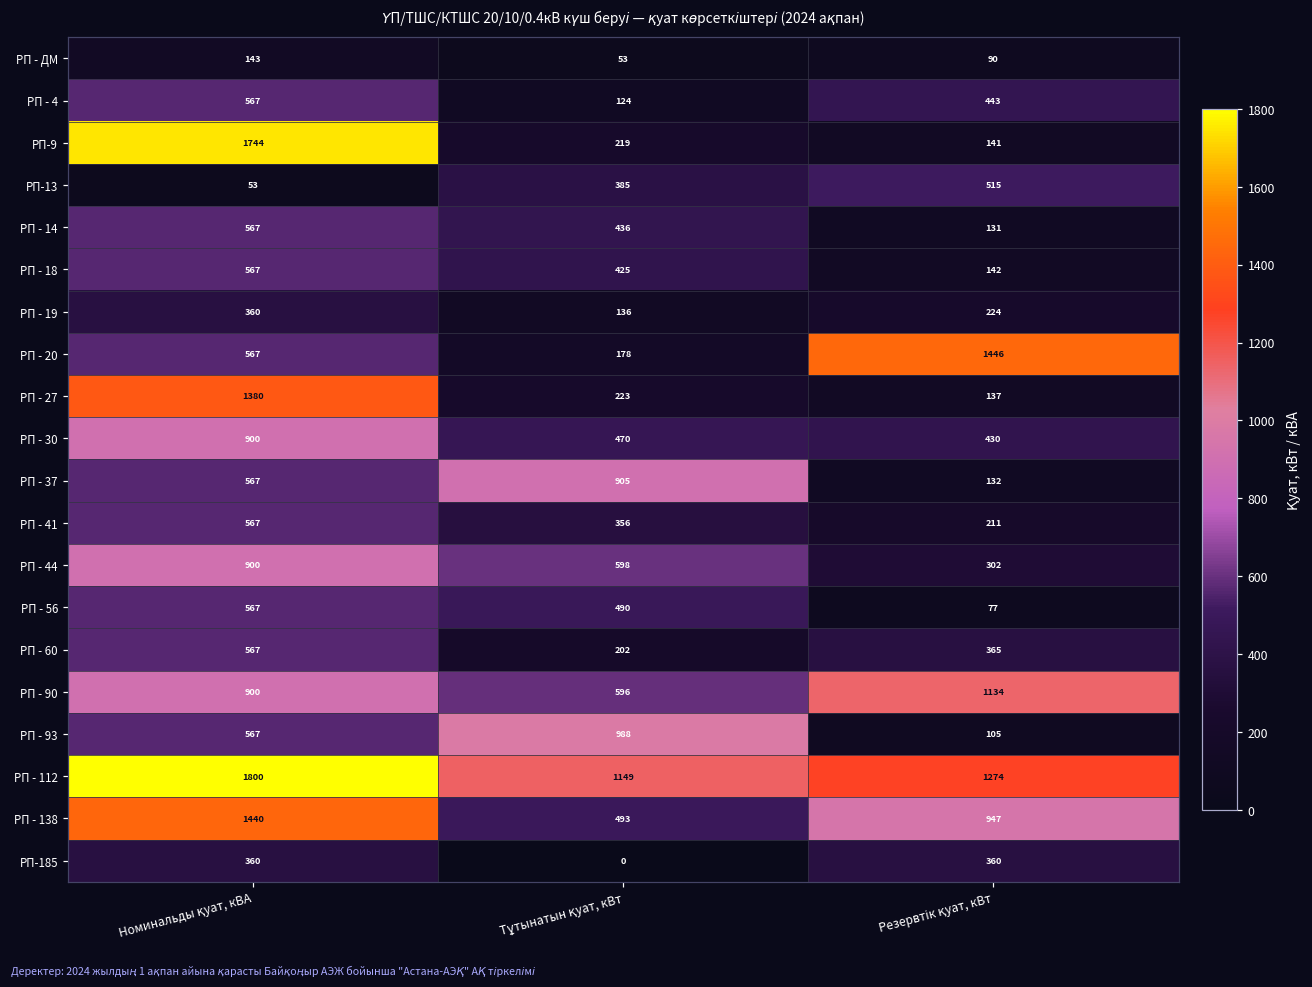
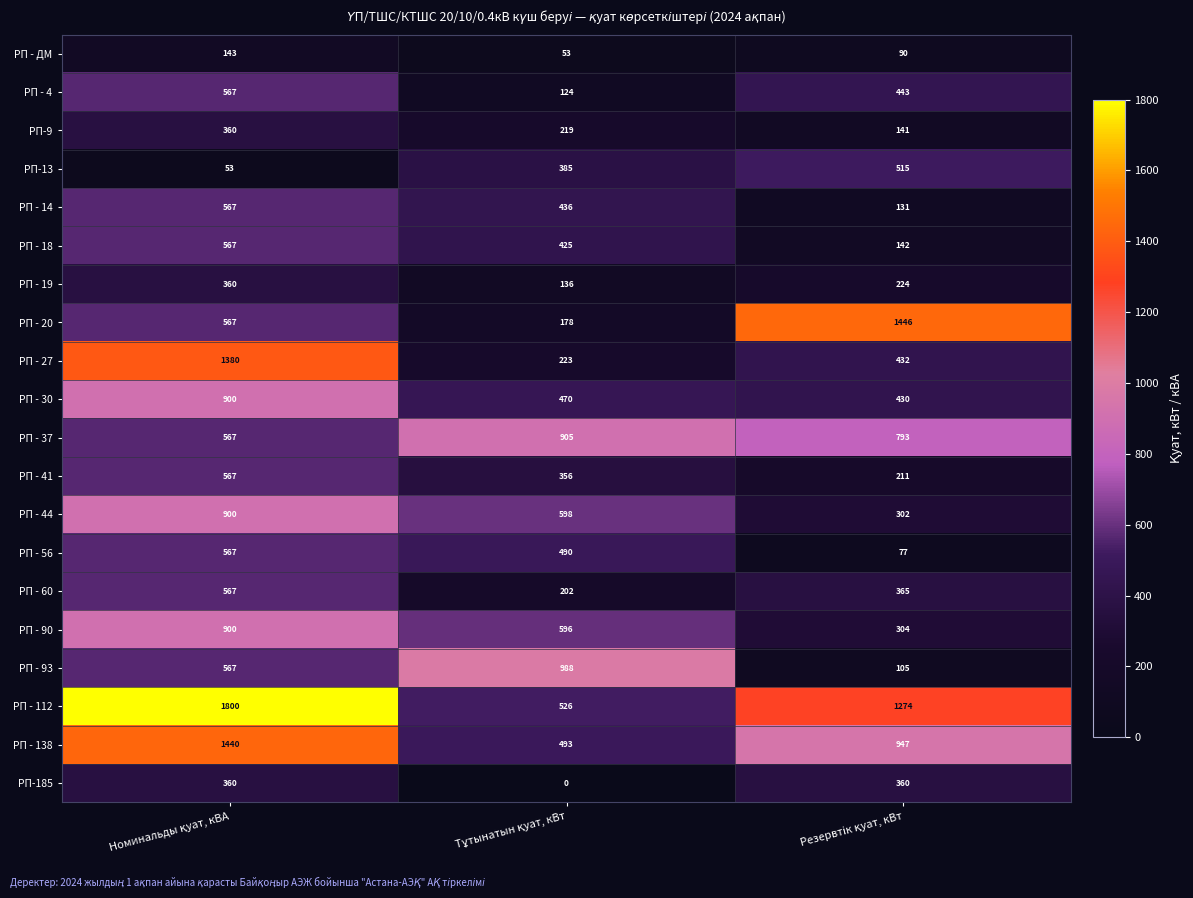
РП-9, Номинальды қуат, кВА: 1744 -> 360
РП - 27, Резервтік қуат, кВт: 137 -> 432
РП - 37, Резервтік қуат, кВт: 132 -> 793
РП - 90, Резервтік қуат, кВт: 1134 -> 304
РП - 112, Тұтынатын қуат, кВт: 1149 -> 526
